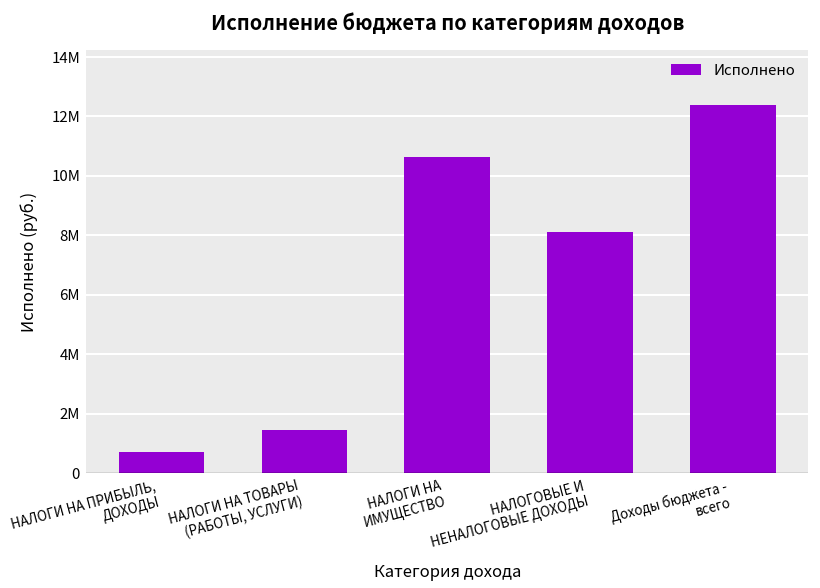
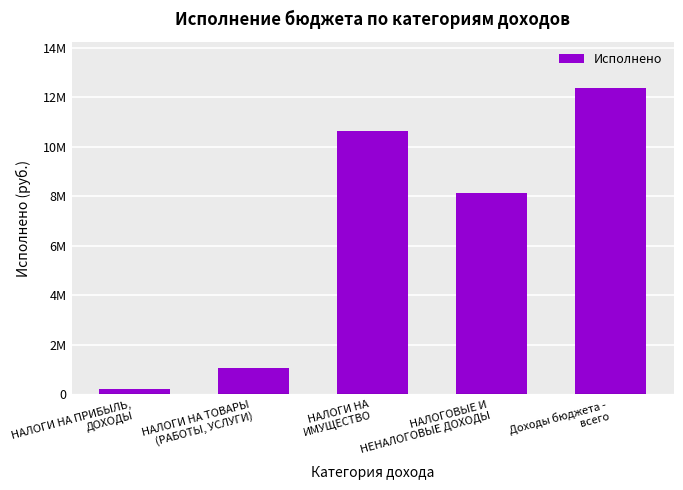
НАЛОГИ НА ПРИБЫЛЬ, ДОХОДЫ: 700000 -> 200000
НАЛОГИ НА ТОВАРЫ (РАБОТЫ, УСЛУГИ): 1500000 -> 1100000
